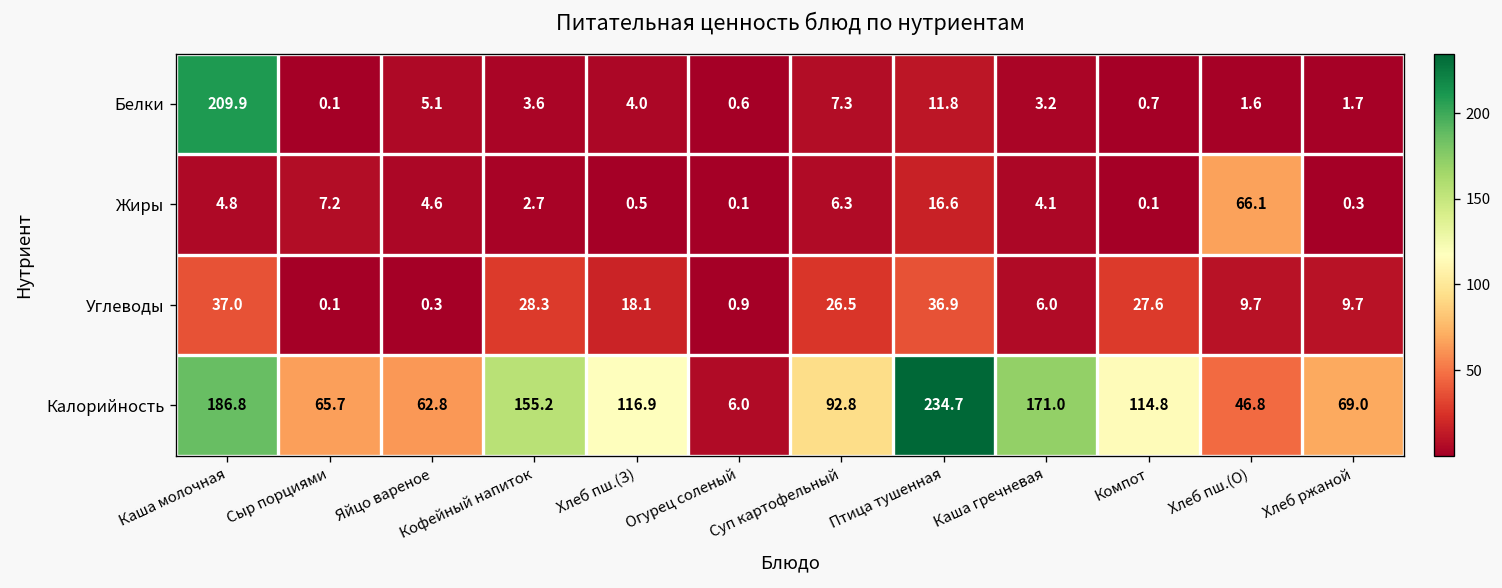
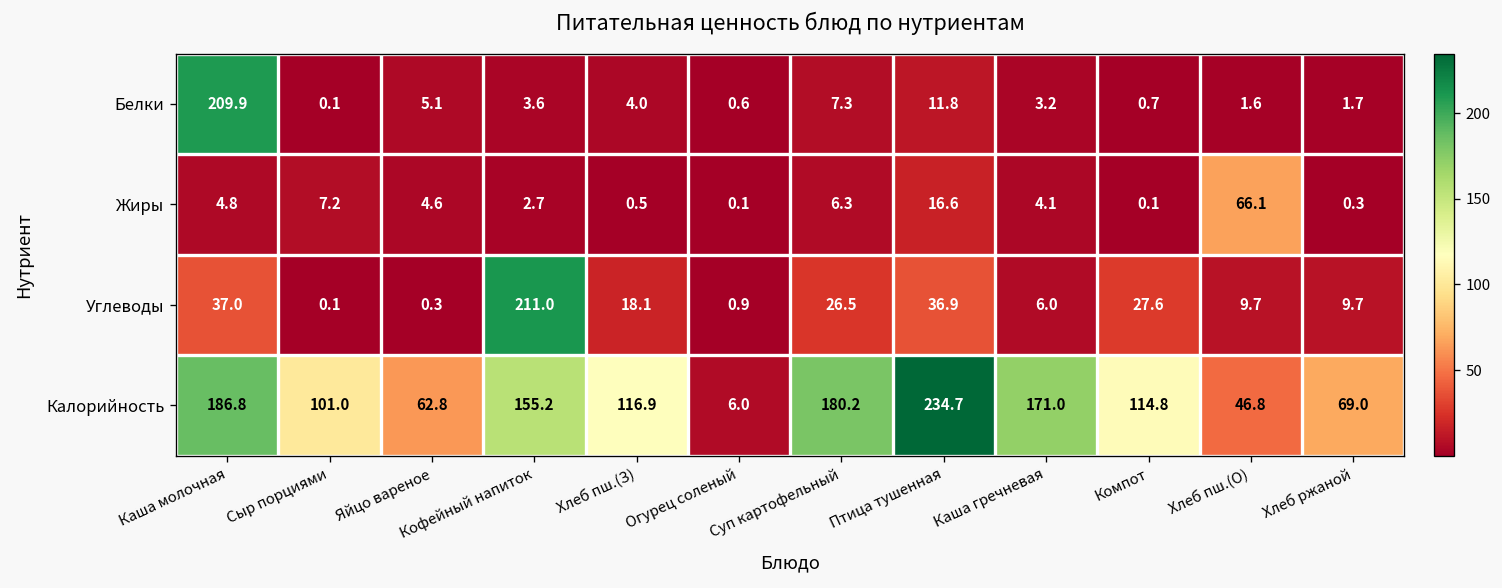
Углеводы, Кофейный напиток: 28.3 -> 211.0
Калорийность, Сыр порциями: 65.7 -> 101.0
Калорийность, Суп картофельный: 92.8 -> 180.2
